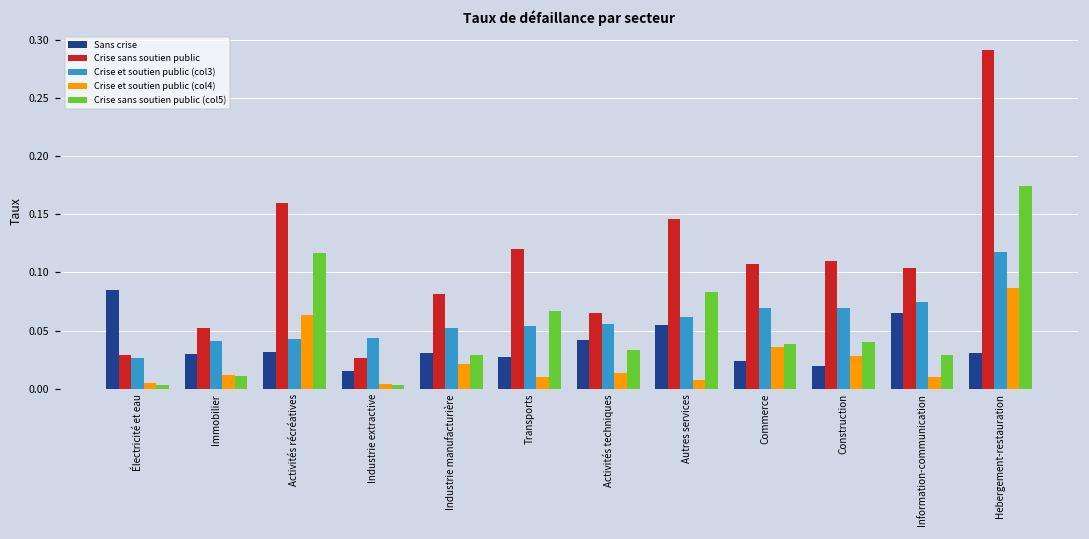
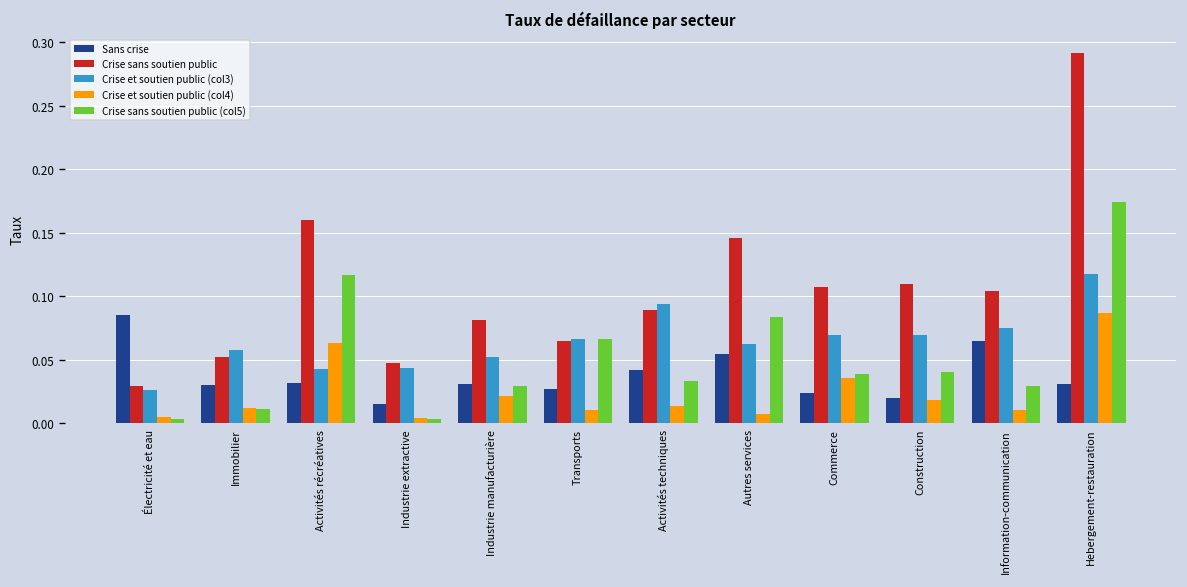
Crise et soutien public (col3), Immobilier: 0.041 -> 0.058
Crise sans soutien public, Industrie extractive: 0.026 -> 0.047
Crise sans soutien public, Transports: 0.120 -> 0.064
Crise et soutien public (col3), Transports: 0.054 -> 0.067
Crise sans soutien public, Activités techniques: 0.065 -> 0.089
Crise et soutien public (col3), Activités techniques: 0.056 -> 0.094
Crise et soutien public (col4), Construction: 0.029 -> 0.018
